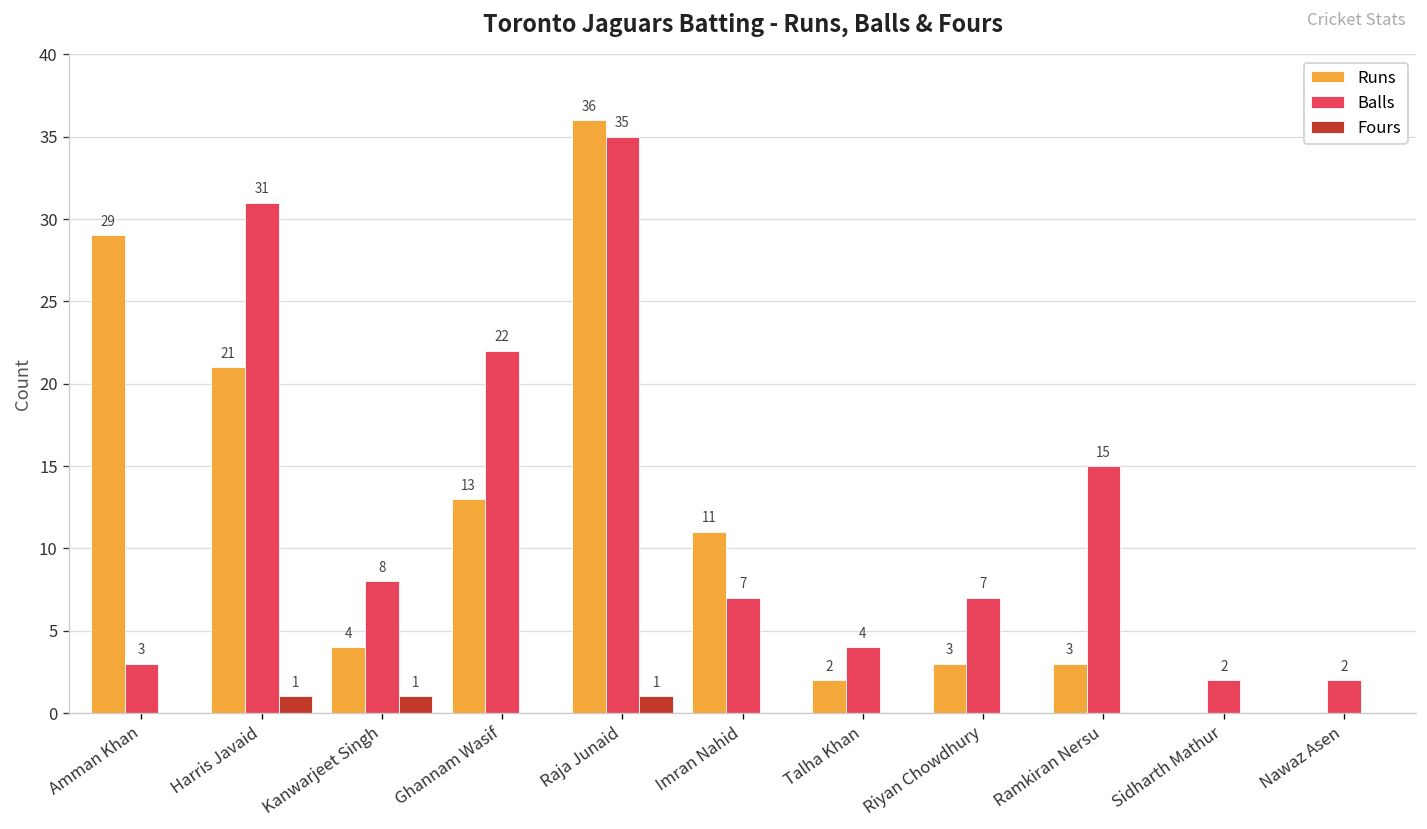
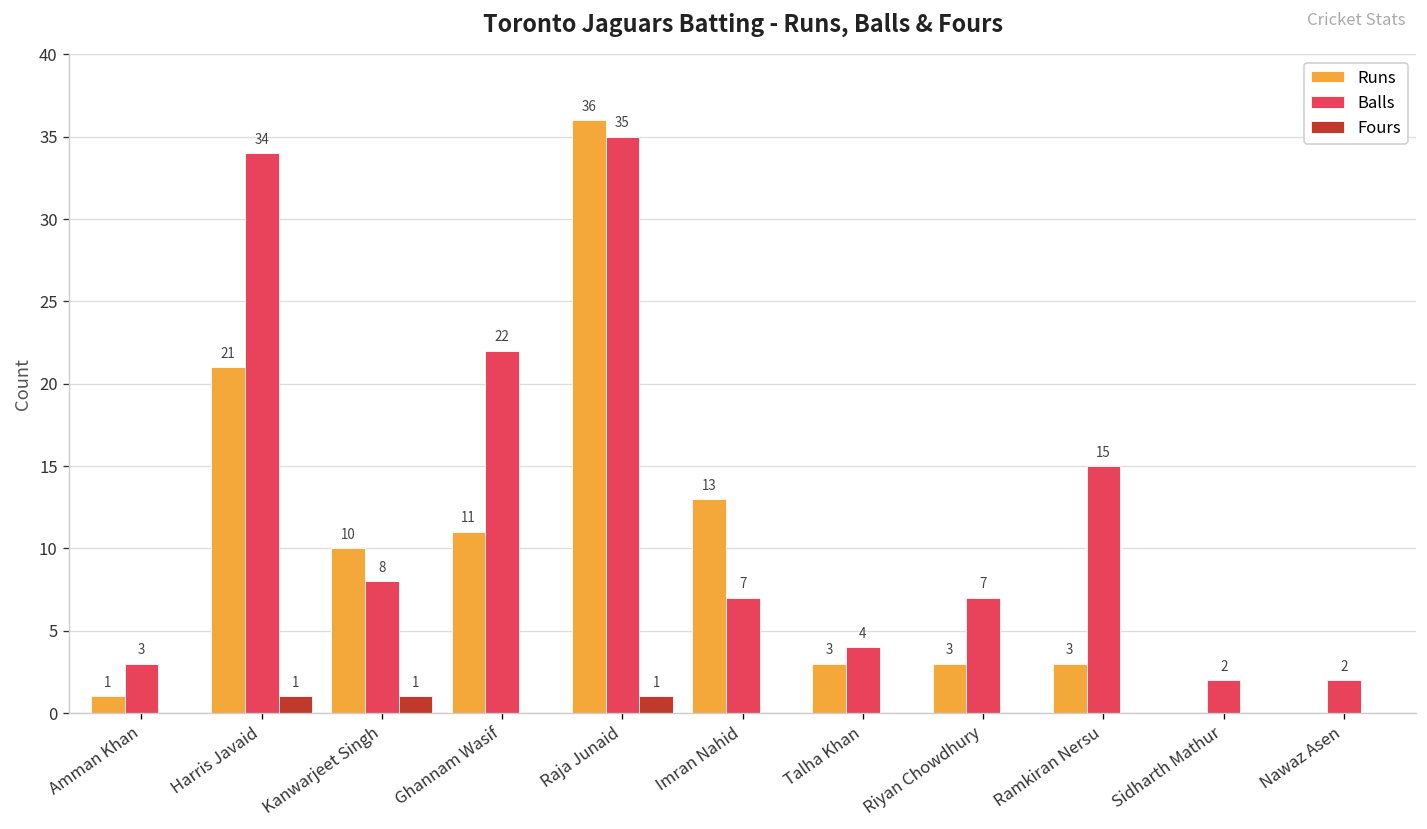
Runs, Amman Khan: 29 -> 1
Balls, Harris Javaid: 31 -> 34
Runs, Kanwarjeet Singh: 4 -> 10
Runs, Ghannam Wasif: 13 -> 11
Runs, Imran Nahid: 11 -> 13
Runs, Talha Khan: 2 -> 3
